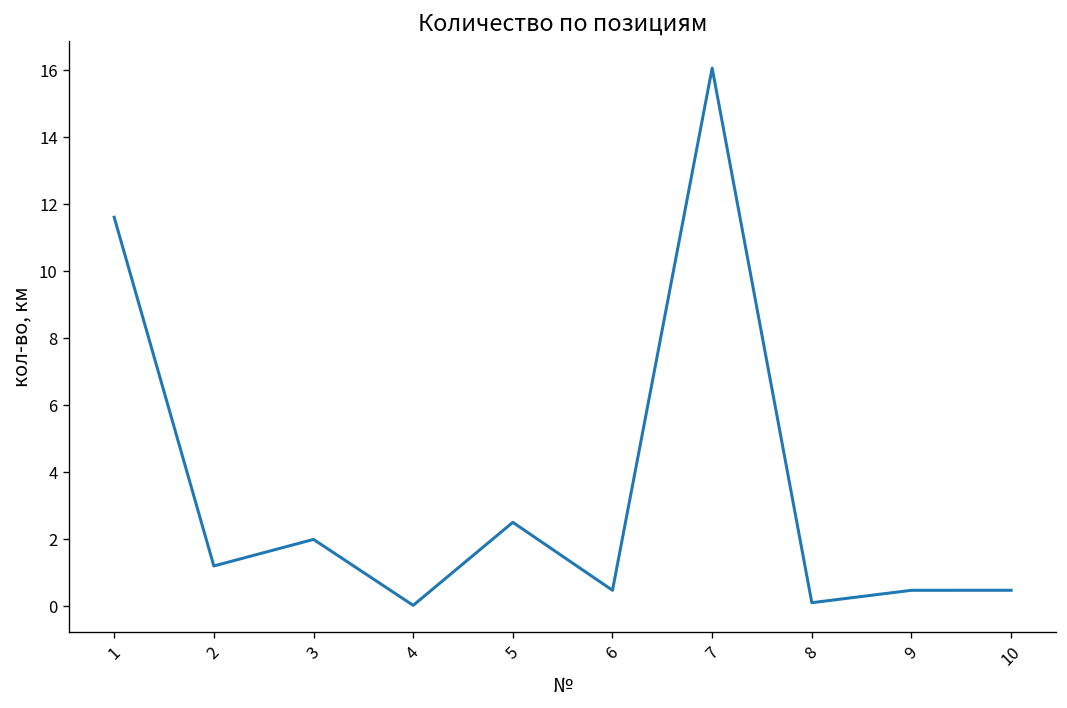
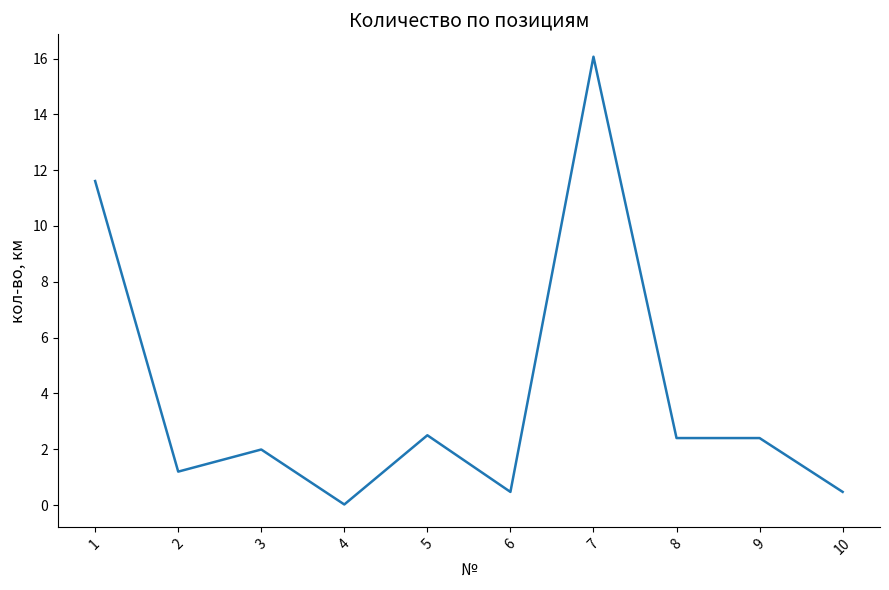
8: 0.1 -> 2.4
9: 0.5 -> 2.4
